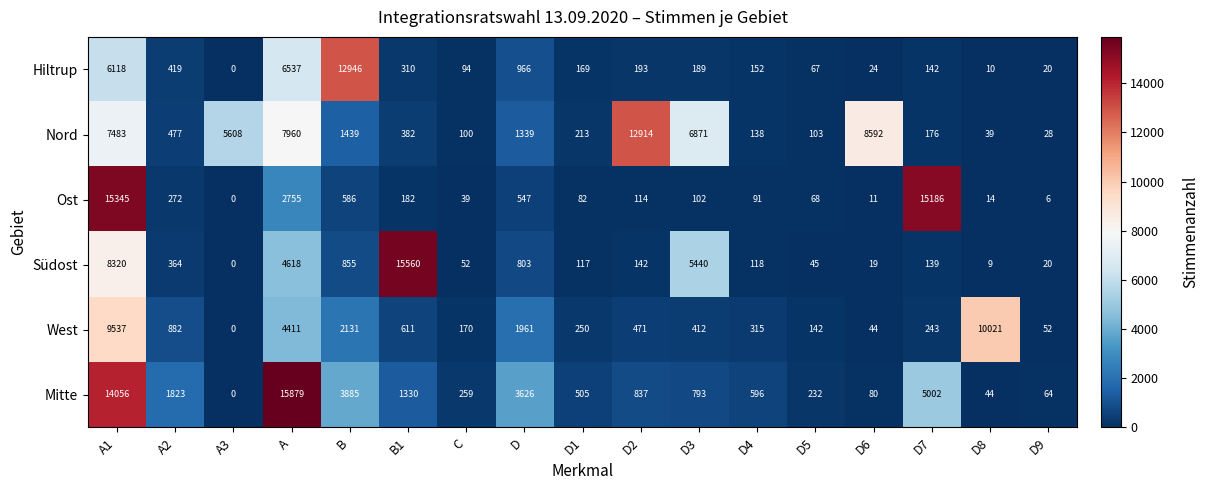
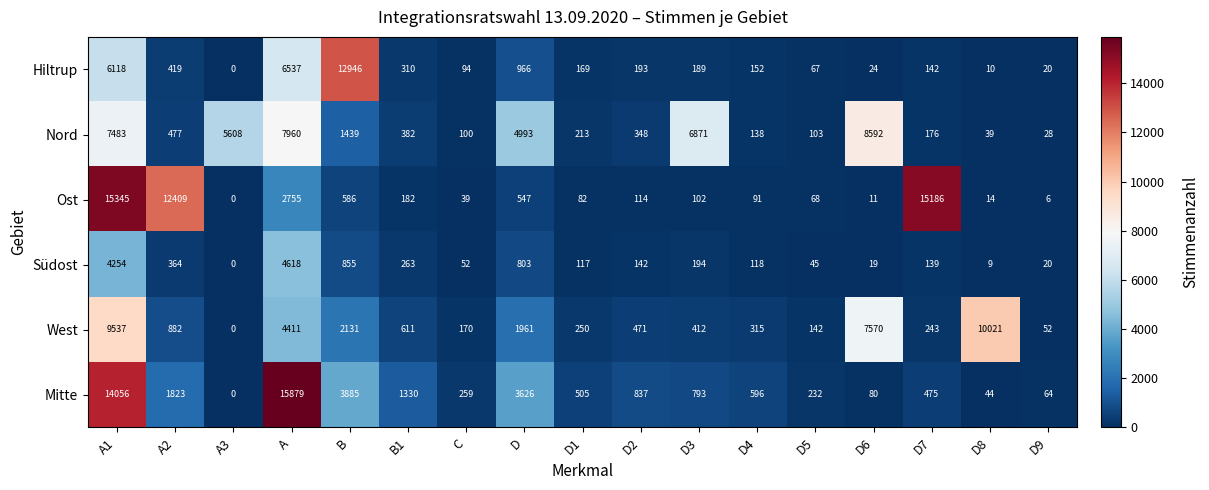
Nord, D: 1339 -> 4993
Nord, D2: 12914 -> 348
Ost, A2: 272 -> 12409
Südost, A1: 8320 -> 4254
Südost, B1: 15560 -> 263
Südost, D3: 5440 -> 194
West, D6: 44 -> 7570
Mitte, D7: 5002 -> 475
